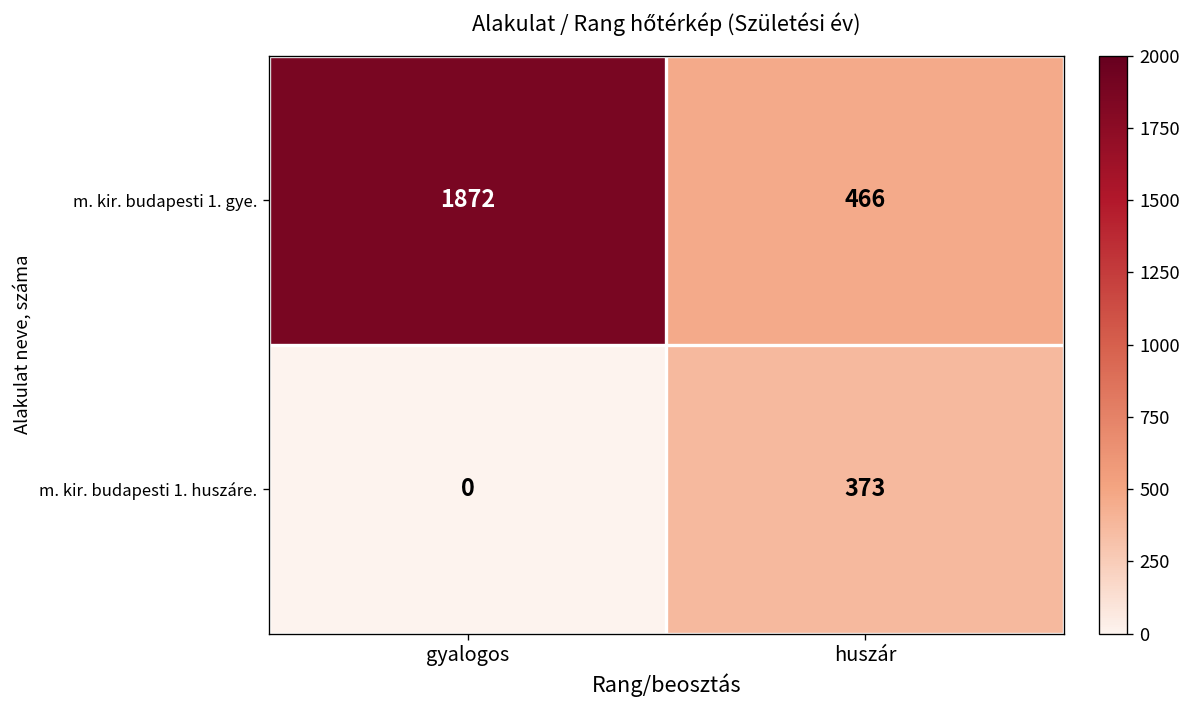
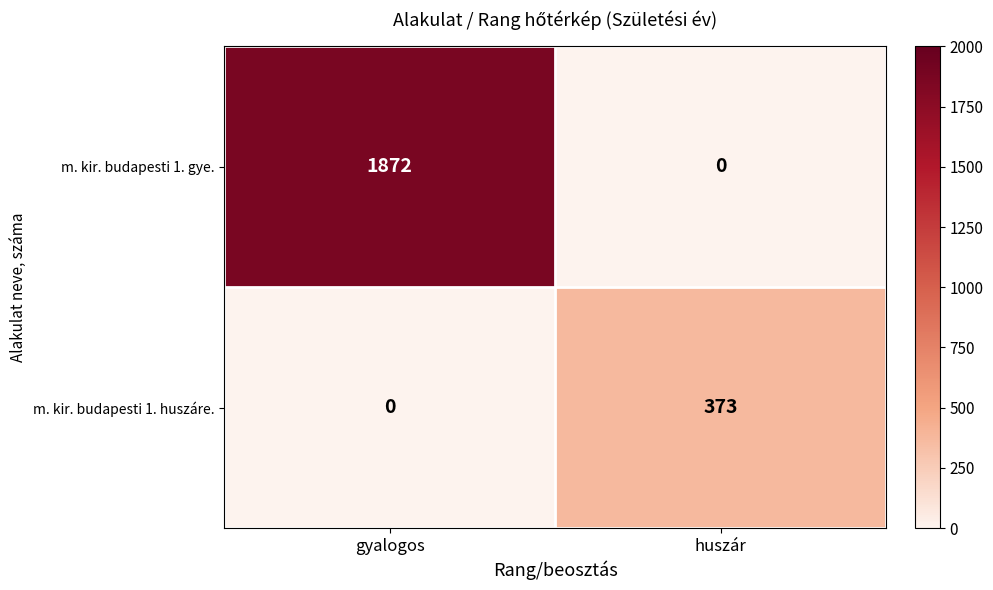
m. kir. budapesti 1. gye., huszár: 466 -> 0
